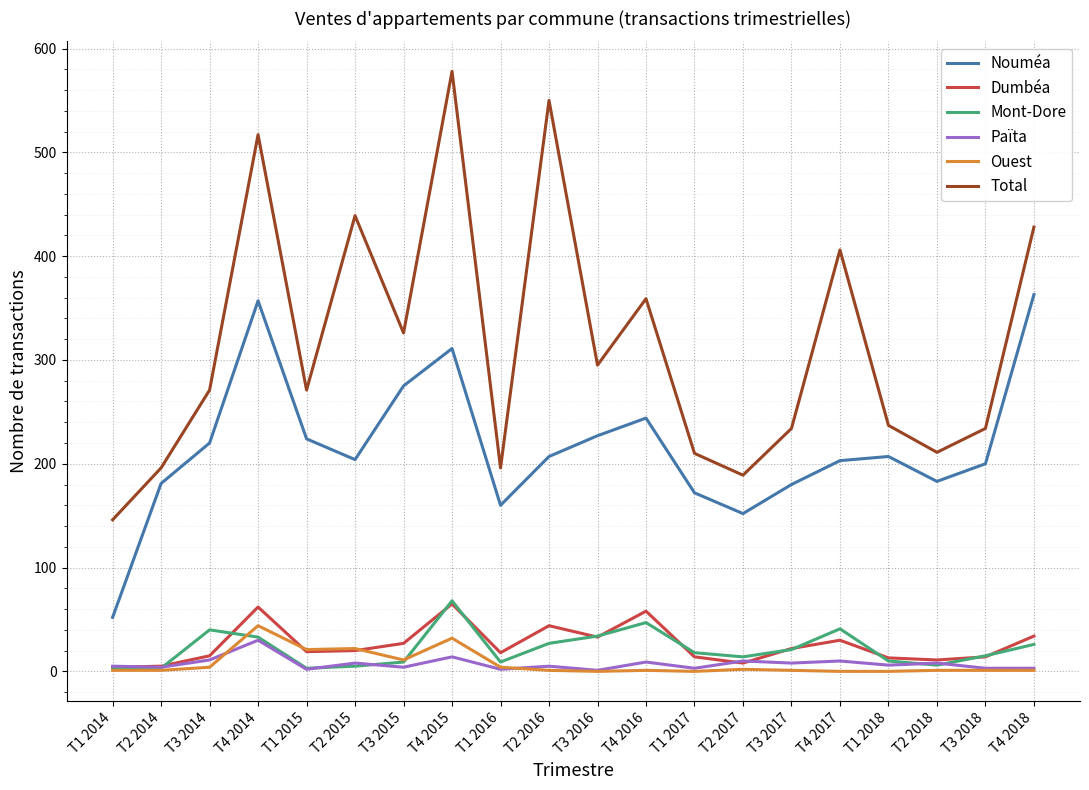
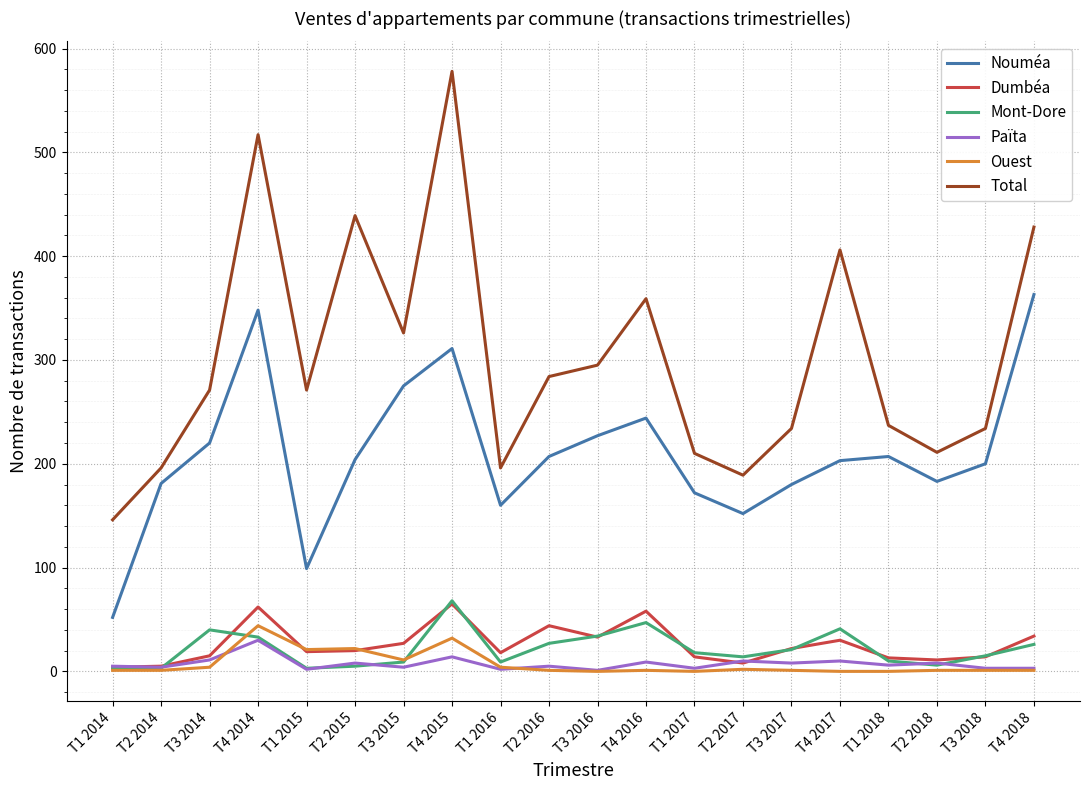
Nouméa, T4 2014: 357 -> 348
Nouméa, T1 2015: 224 -> 99
Total, T2 2016: 550 -> 284
